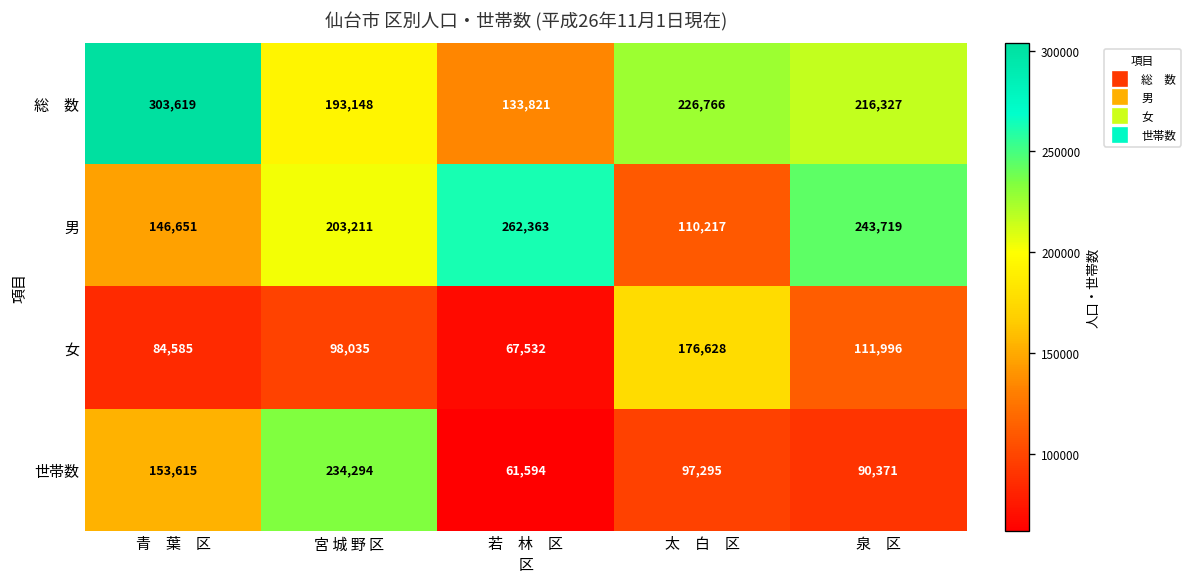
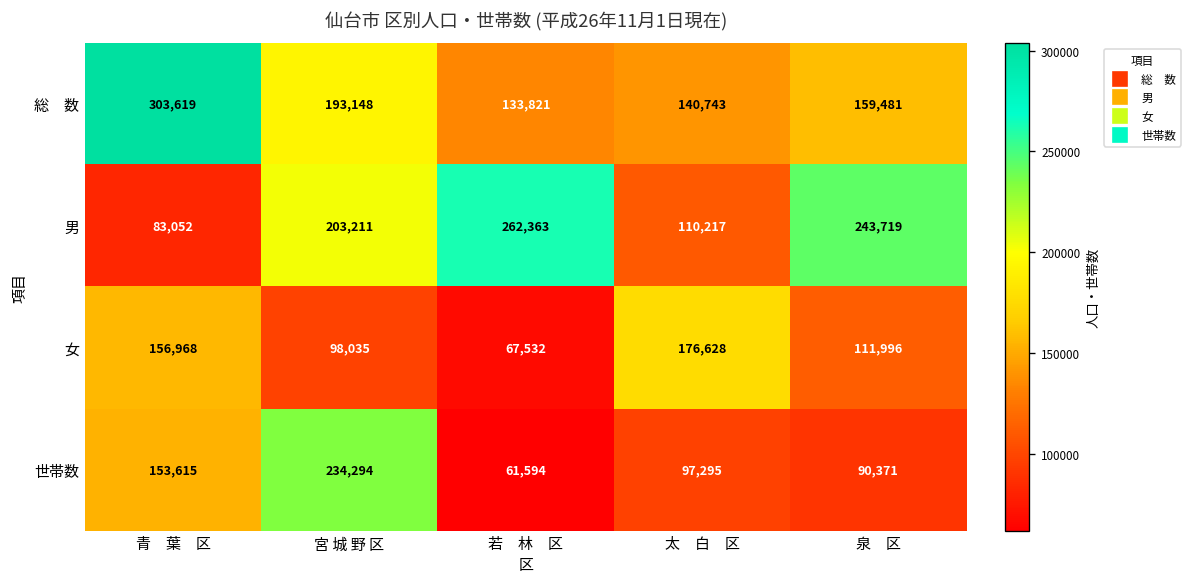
総 数, 太 白 区: 226,766 -> 140,743
総 数, 泉 区: 216,327 -> 159,481
男, 青 葉 区: 146,651 -> 83,052
女, 青 葉 区: 84,585 -> 156,968
